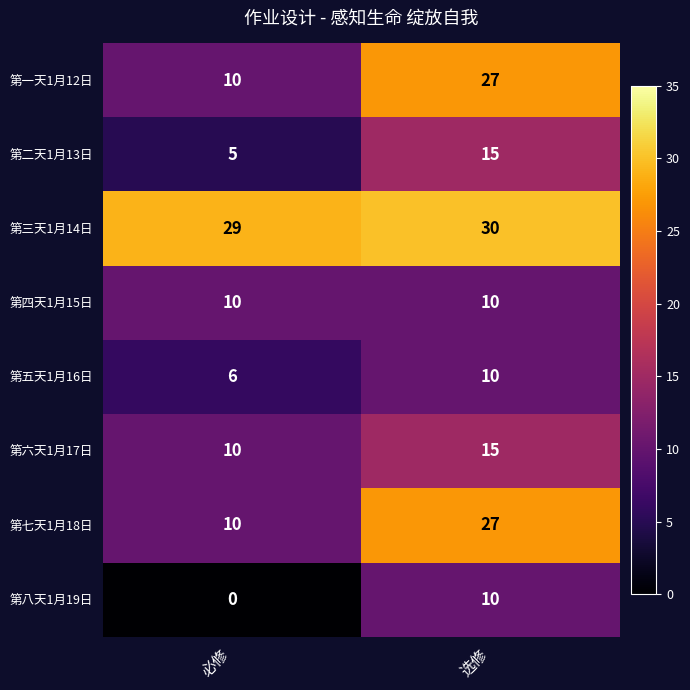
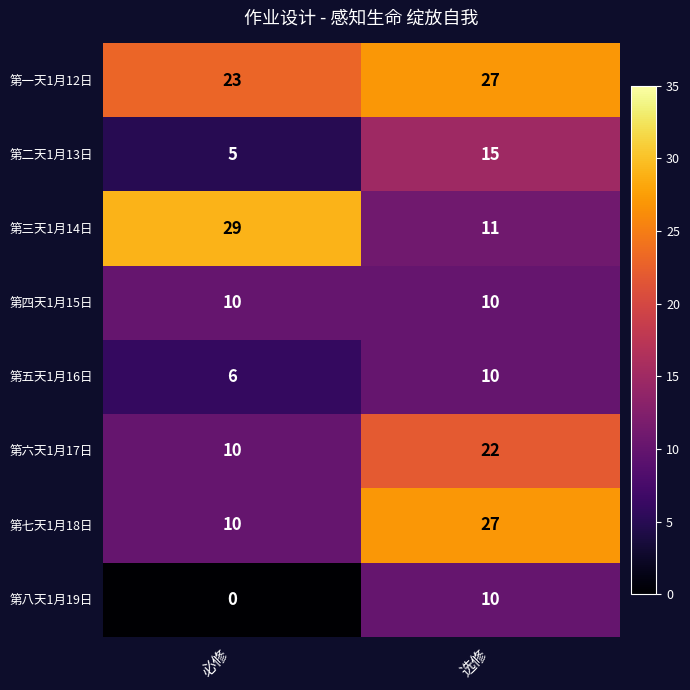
第一天1月12日, 必修: 10 -> 23
第三天1月14日, 选修: 30 -> 11
第六天1月17日, 选修: 15 -> 22
